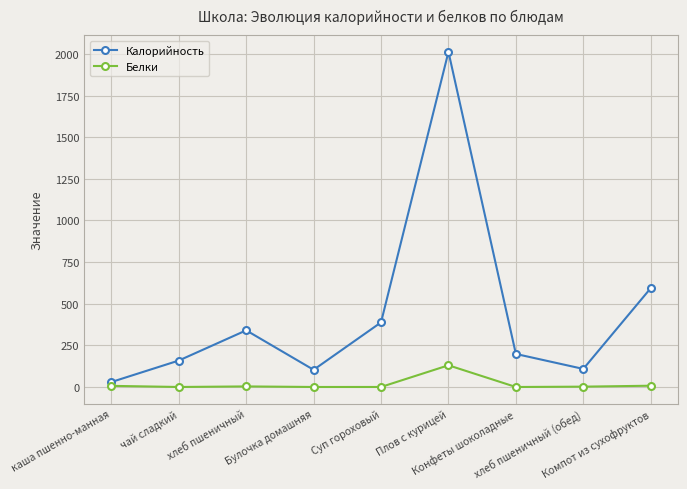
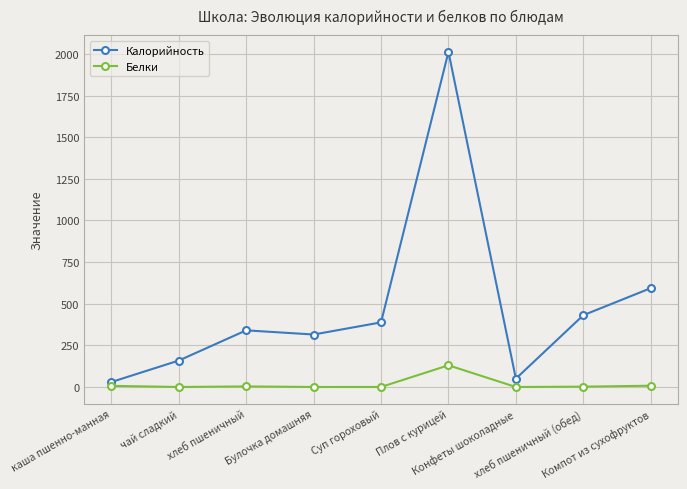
Калорийность, Булочка домашняя: 100 -> 320
Калорийность, Конфеты шоколадные: 200 -> 50
Калорийность, хлеб пшеничный (обед): 110 -> 430
